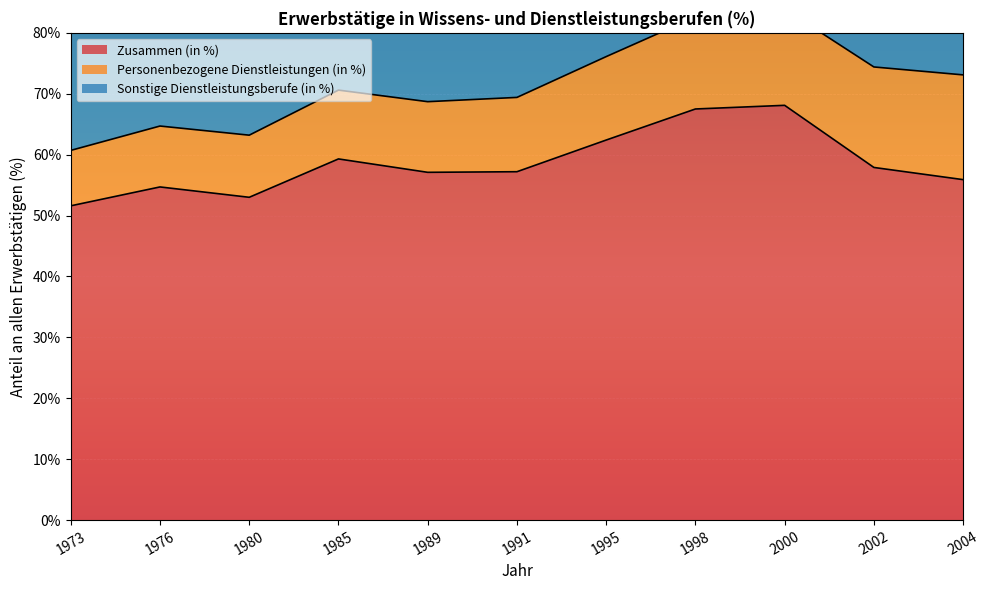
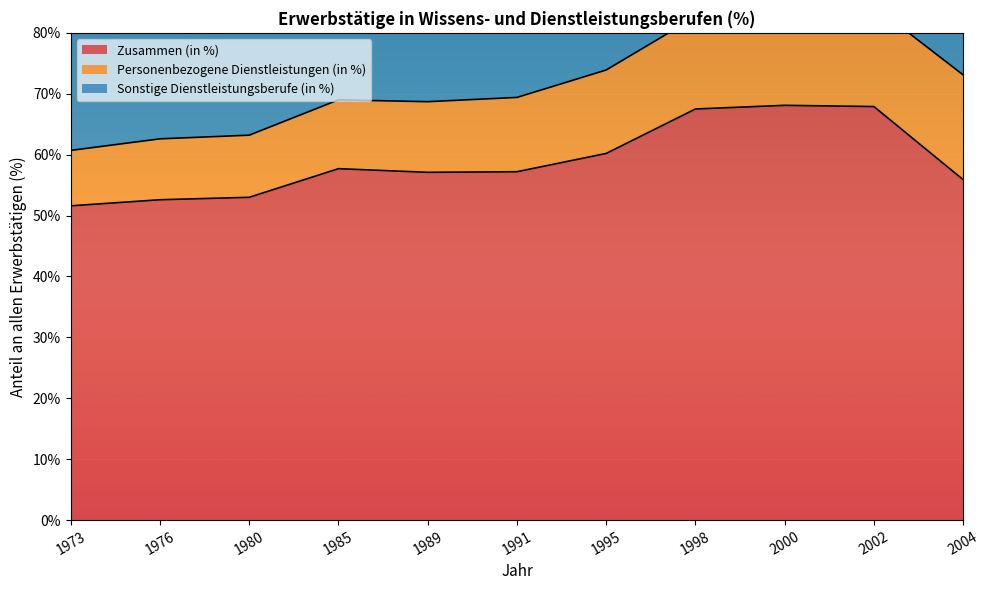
Zusammen (in %), 1976: 55% -> 53%
Zusammen (in %), 1985: 59% -> 58%
Zusammen (in %), 1995: 62% -> 60%
Zusammen (in %), 2002: 58% -> 68%
